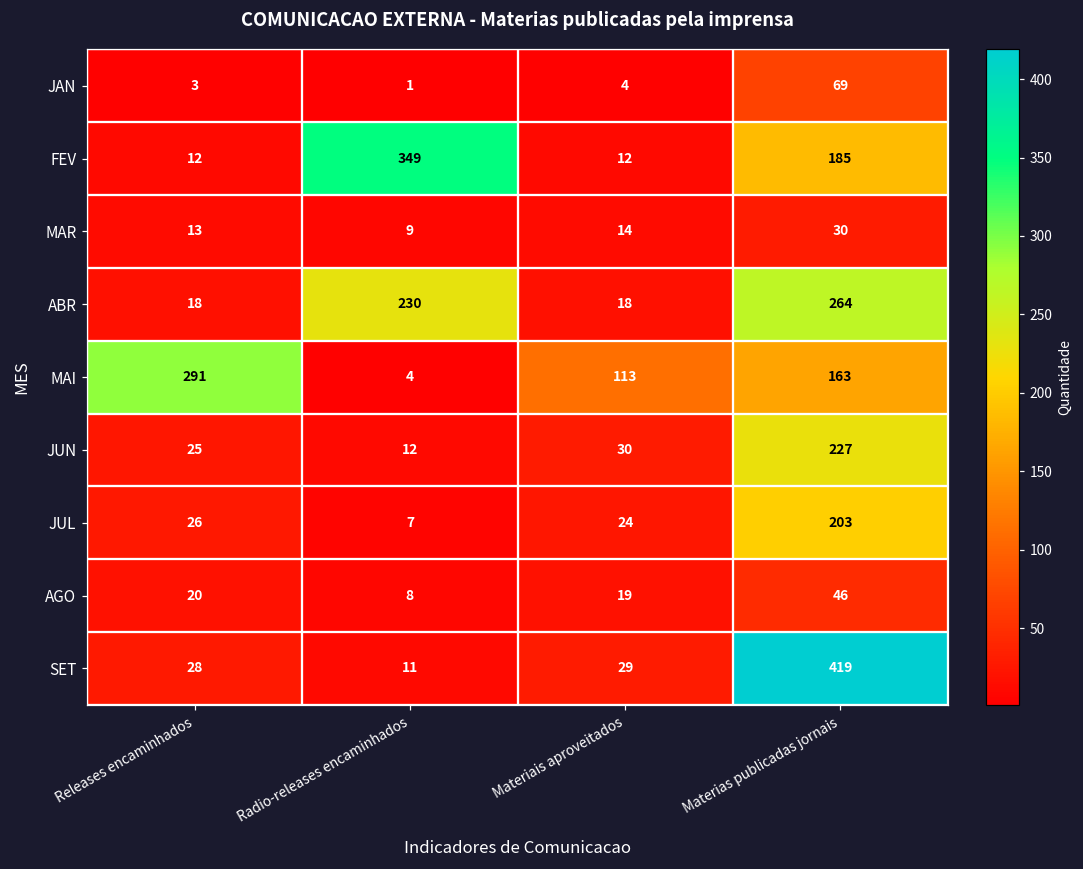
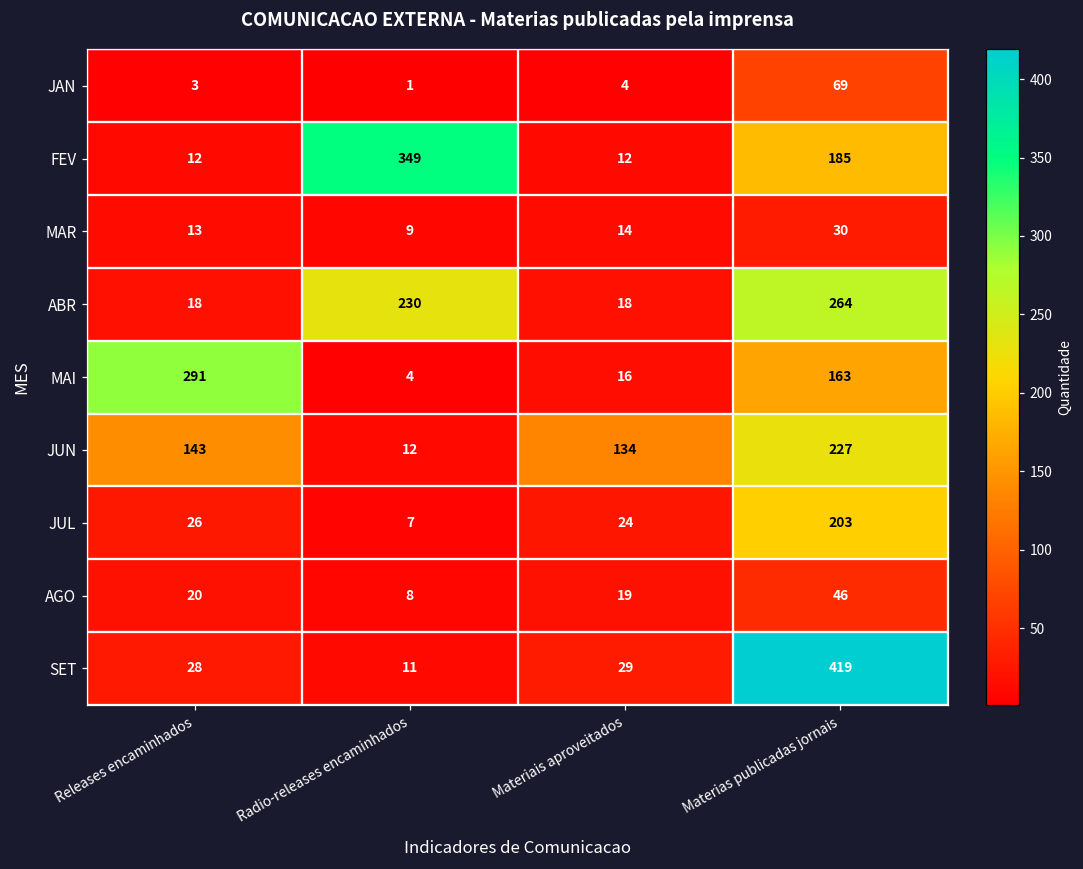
MAI, Materiais aproveitados: 113 -> 16
JUN, Releases encaminhados: 25 -> 143
JUN, Materiais aproveitados: 30 -> 134
